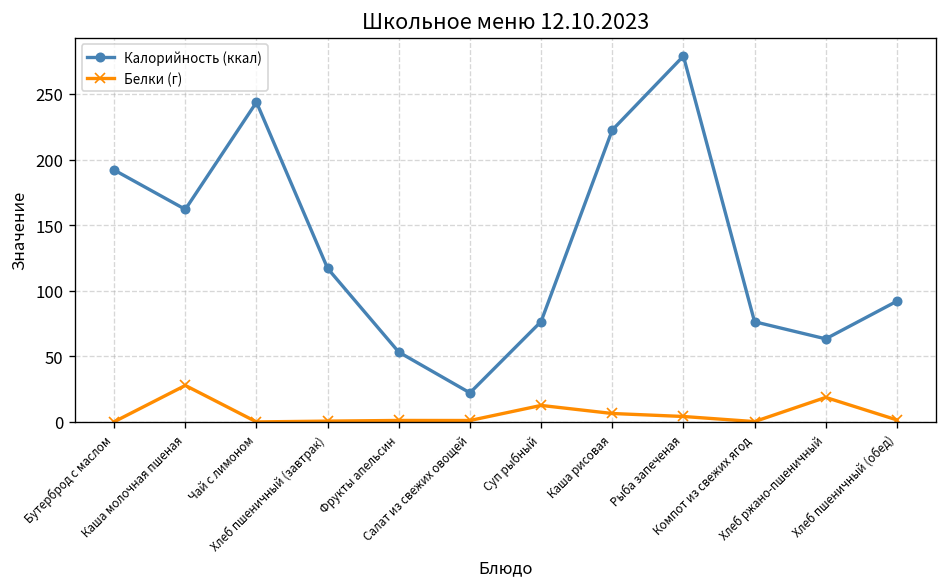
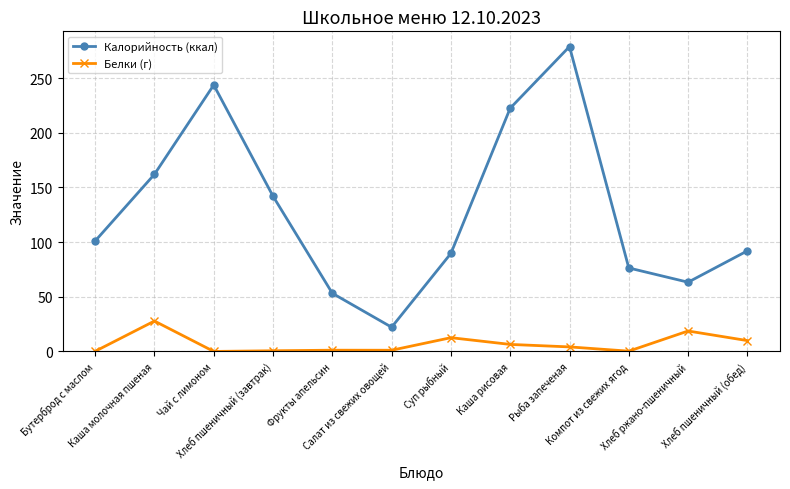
Калорийность (ккал), Бутерброд с маслом: 192 -> 101
Калорийность (ккал), Хлеб пшеничный (завтрак): 117 -> 142
Калорийность (ккал), Суп рыбный: 76 -> 90
Белки (г), Хлеб пшеничный (обед): 2 -> 10
